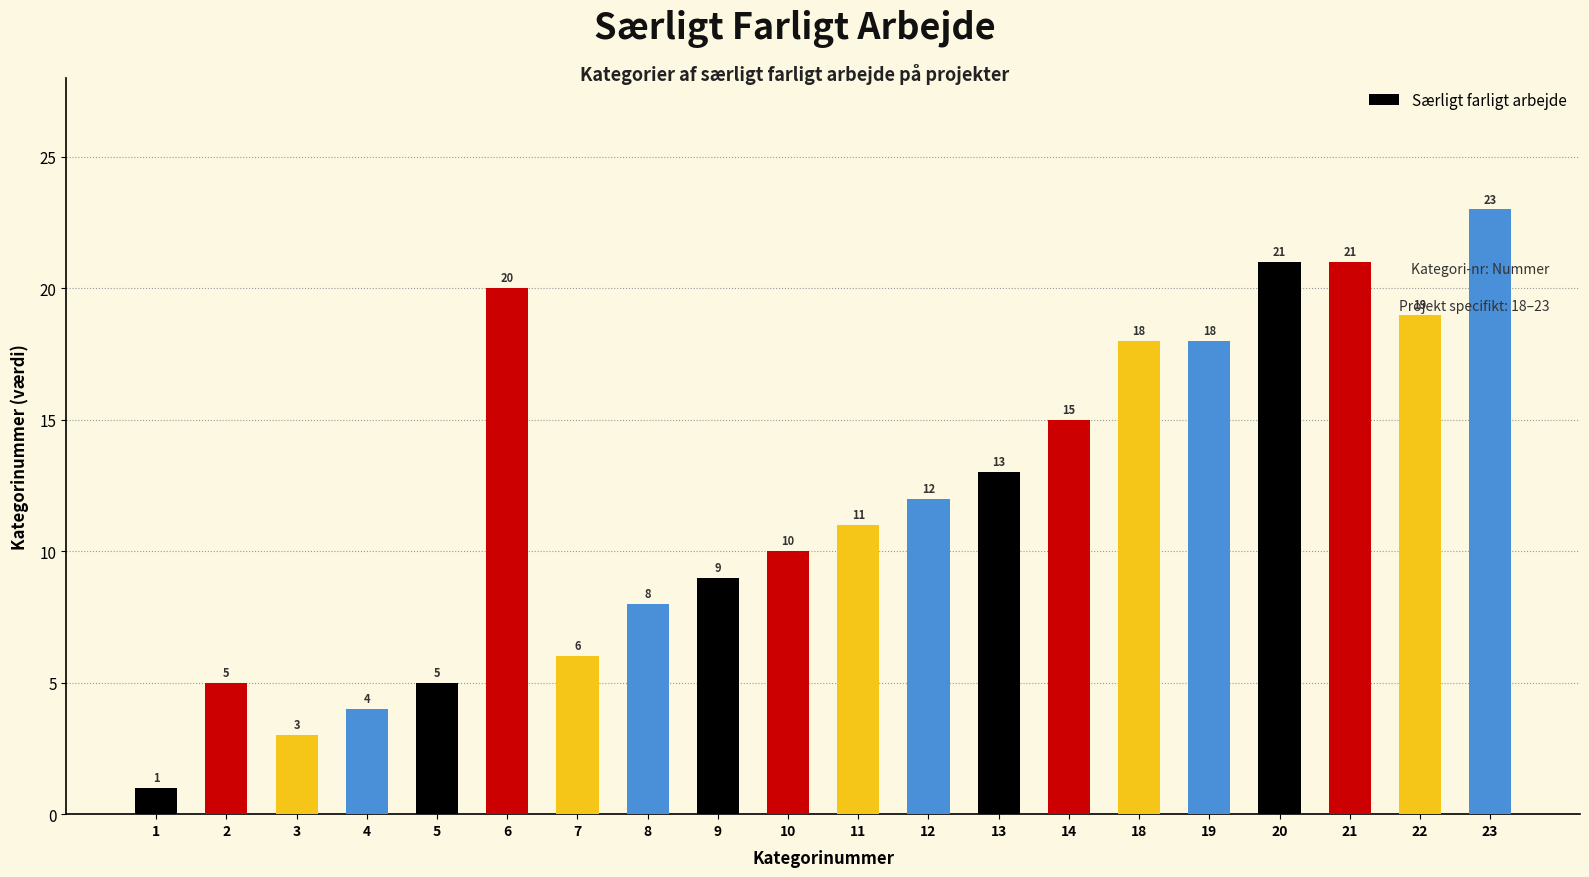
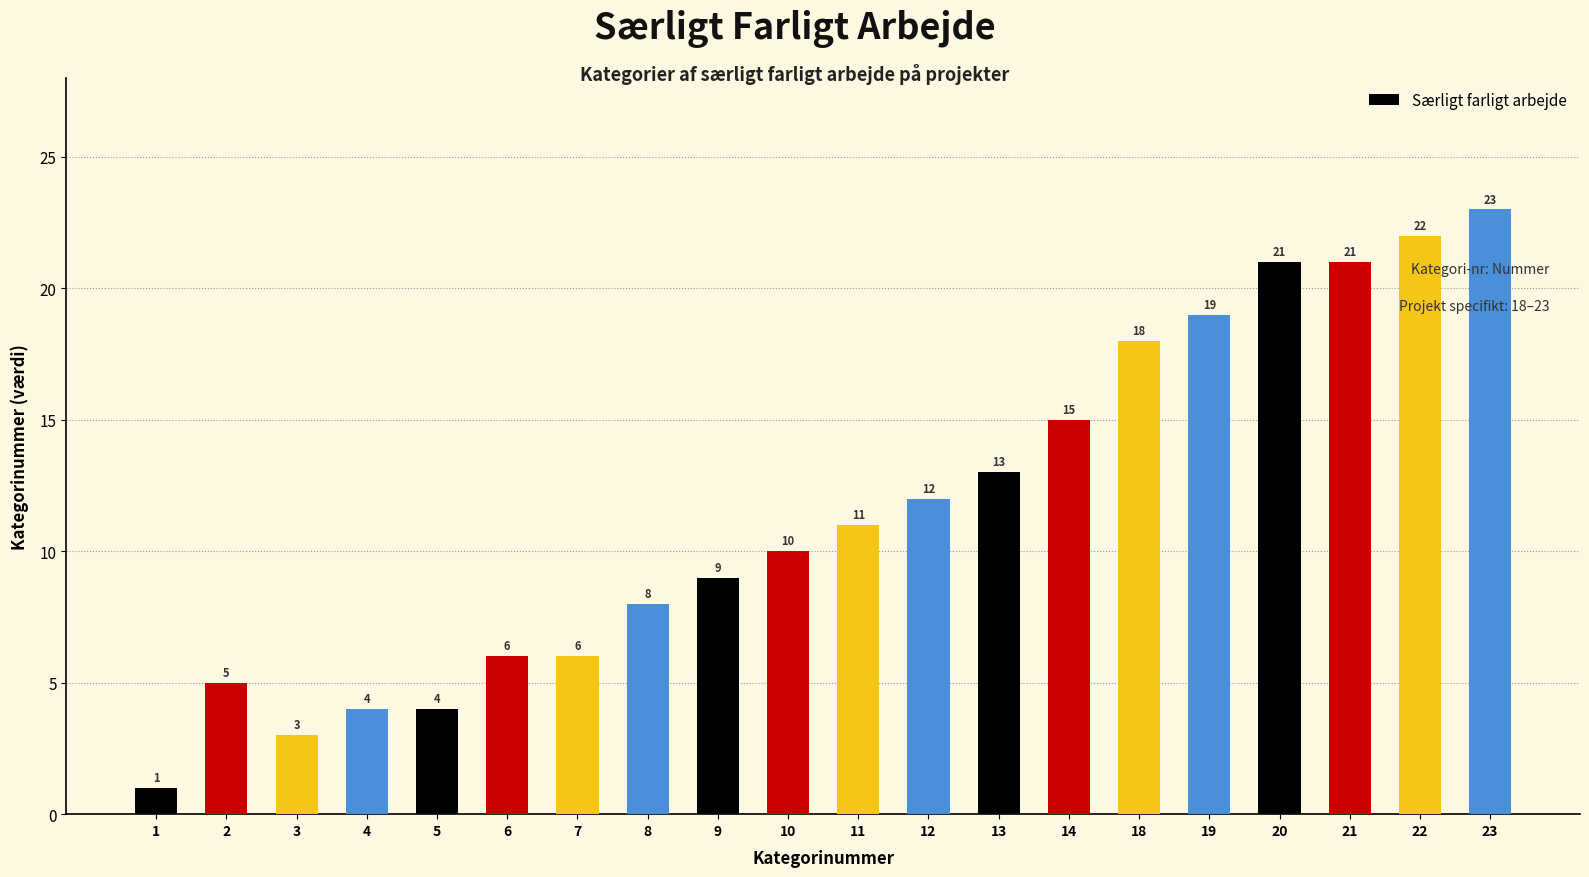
5: 5 -> 4
6: 20 -> 6
19: 18 -> 19
22: 19 -> 22
